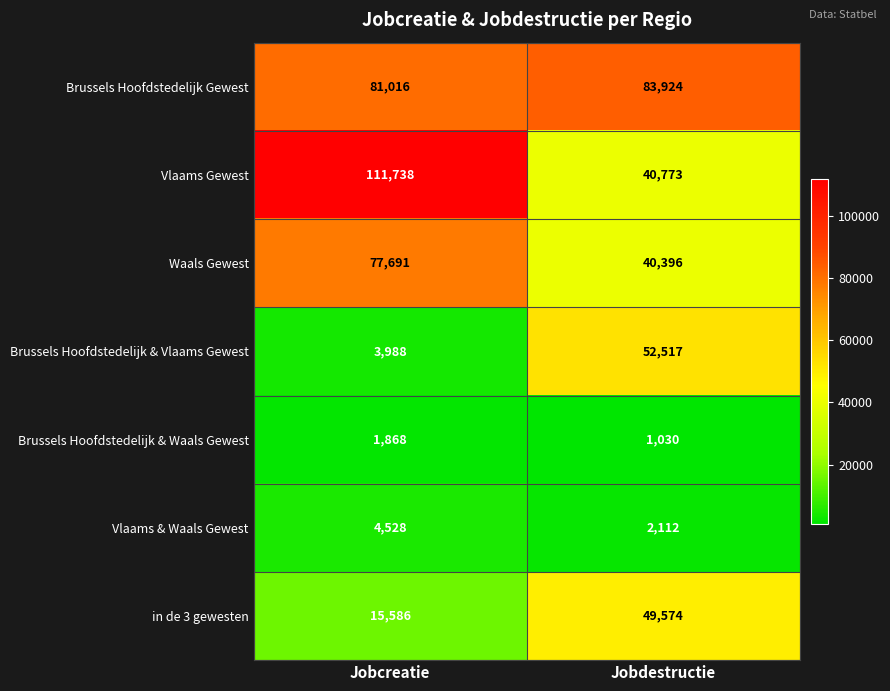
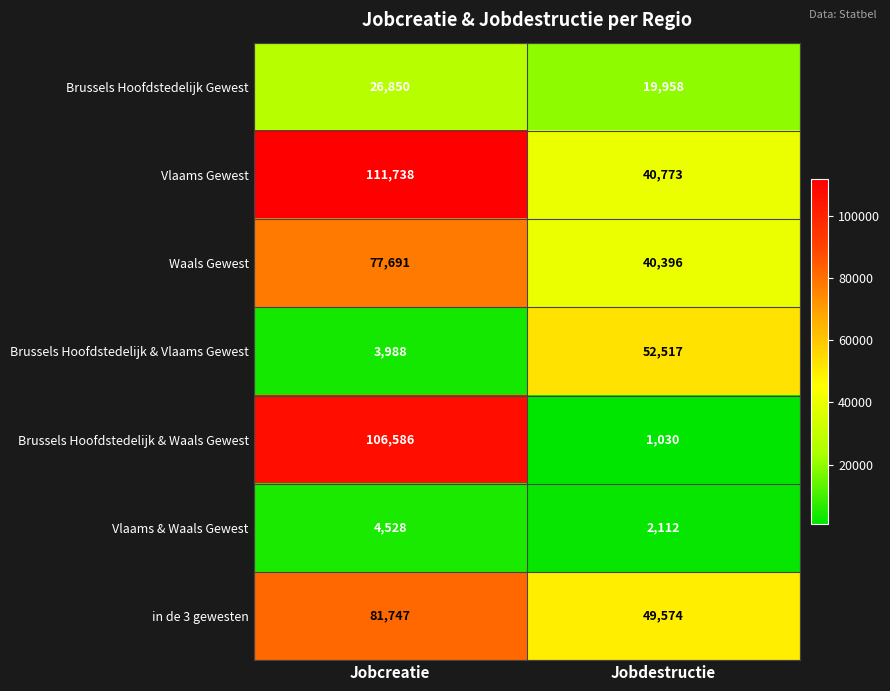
Brussels Hoofdstedelijk Gewest, Jobcreatie: 81,016 -> 26,850
Brussels Hoofdstedelijk Gewest, Jobdestructie: 83,924 -> 19,958
Brussels Hoofdstedelijk & Waals Gewest, Jobcreatie: 1,868 -> 106,586
in de 3 gewesten, Jobcreatie: 15,586 -> 81,747
